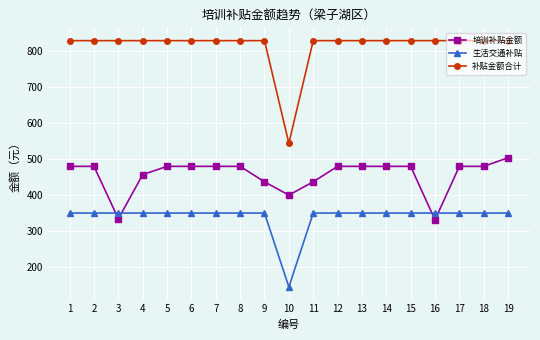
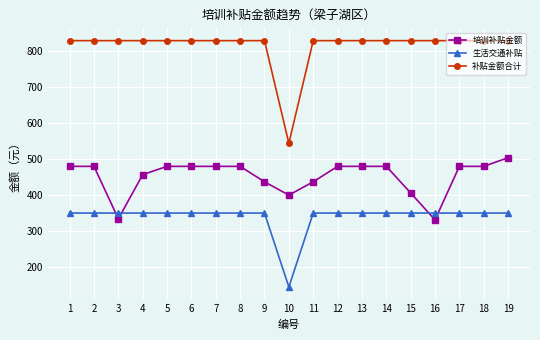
培训补贴金额, 15: 480 -> 410
